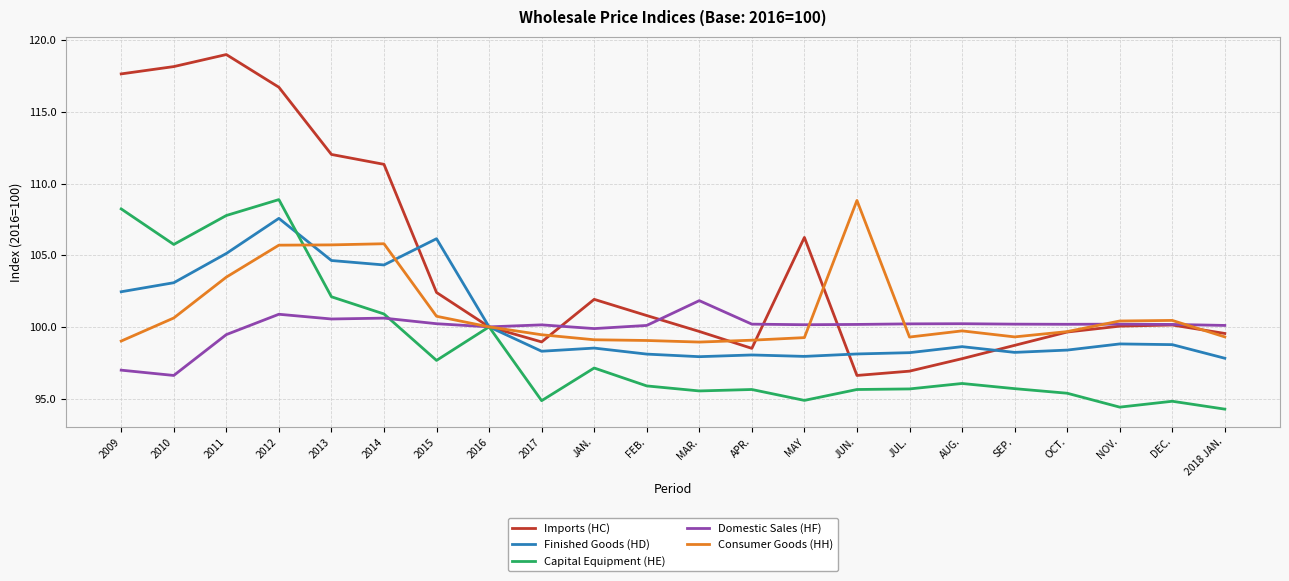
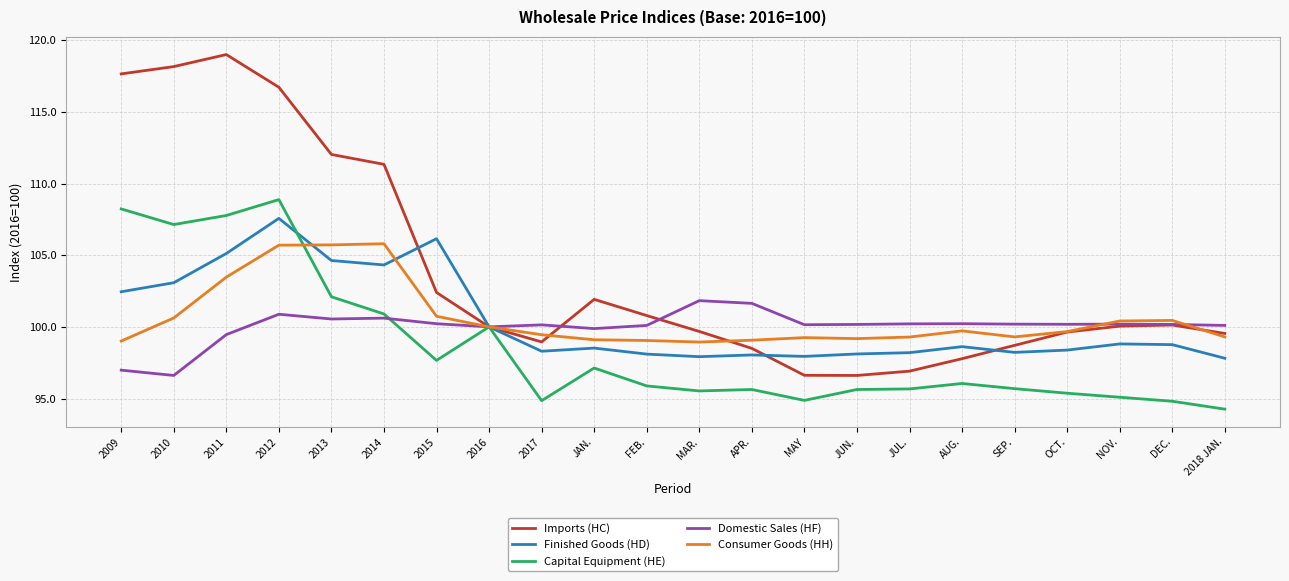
Capital Equipment (HE), 2010: 105.8 -> 107.1
Domestic Sales (HF), APR.: 100.2 -> 101.6
Imports (HC), MAY: 106.2 -> 96.6
Consumer Goods (HH), JUN.: 108.8 -> 99.2
Capital Equipment (HE), NOV.: 94.4 -> 95.1
